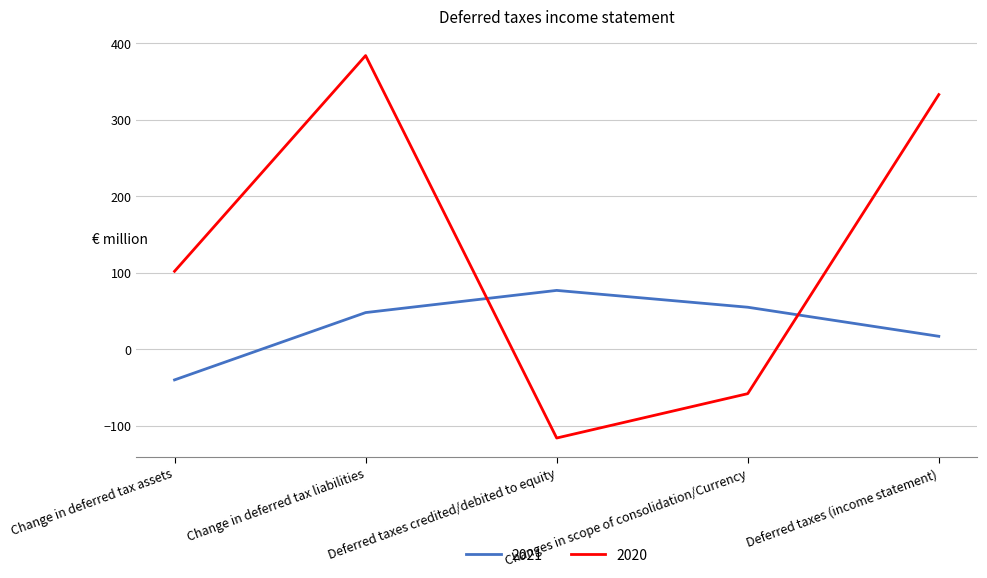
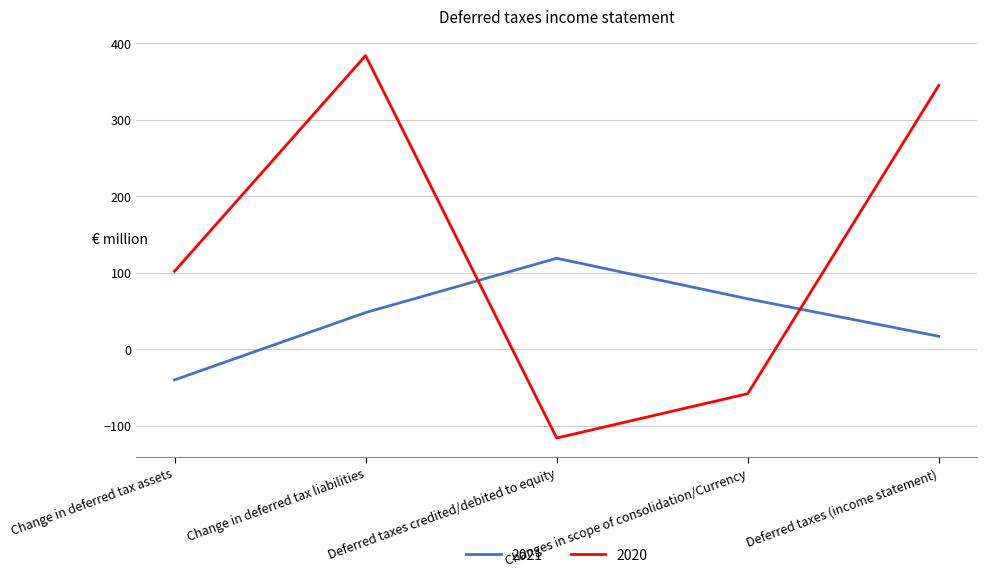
2021, Deferred taxes credited/debited to equity: 80 -> 120
2021, Changes in scope of consolidation/Currency: 60 -> 70
2020, Deferred taxes (income statement): 330 -> 350
